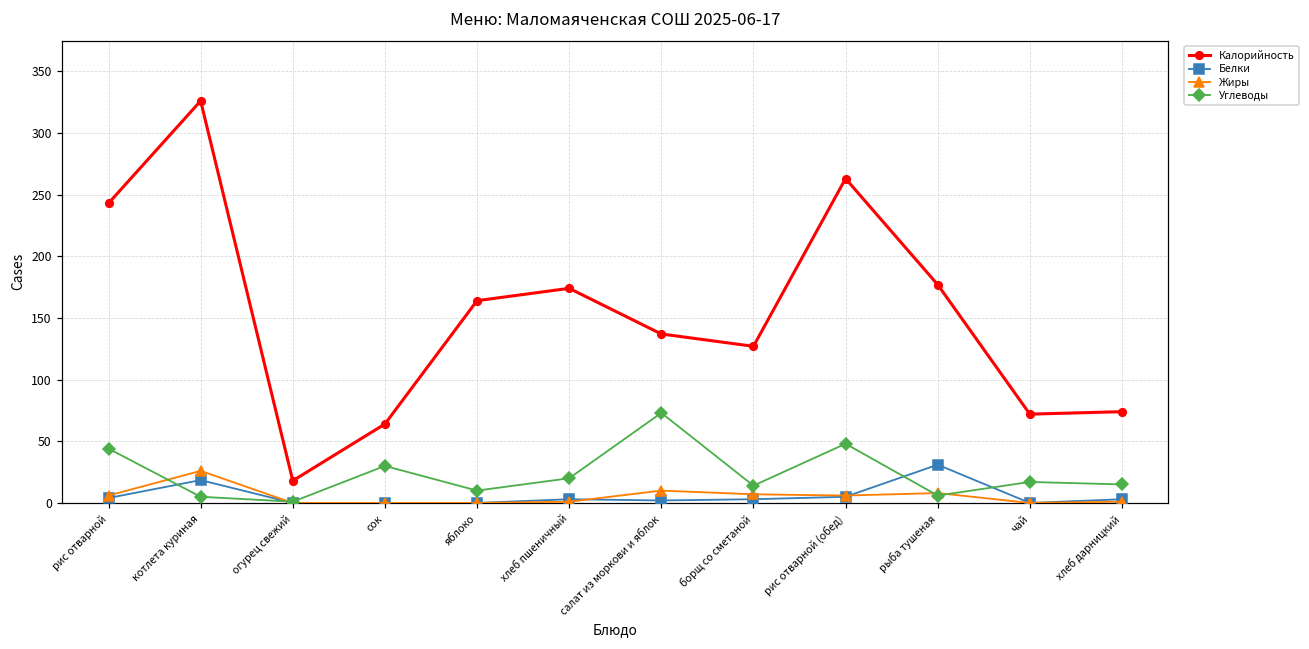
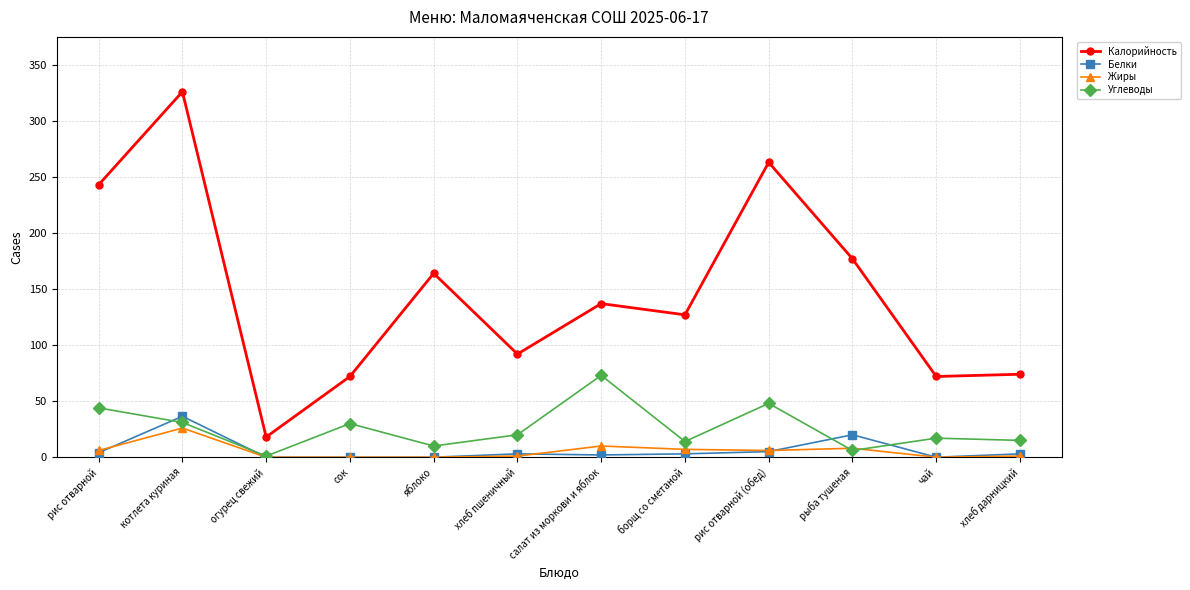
Белки, котлета куриная: 19 -> 37
Углеводы, котлета куриная: 5 -> 31
Калорийность, сок: 64 -> 72
Калорийность, хлеб пшеничный: 174 -> 92
Белки, рыба тушеная: 31 -> 20
